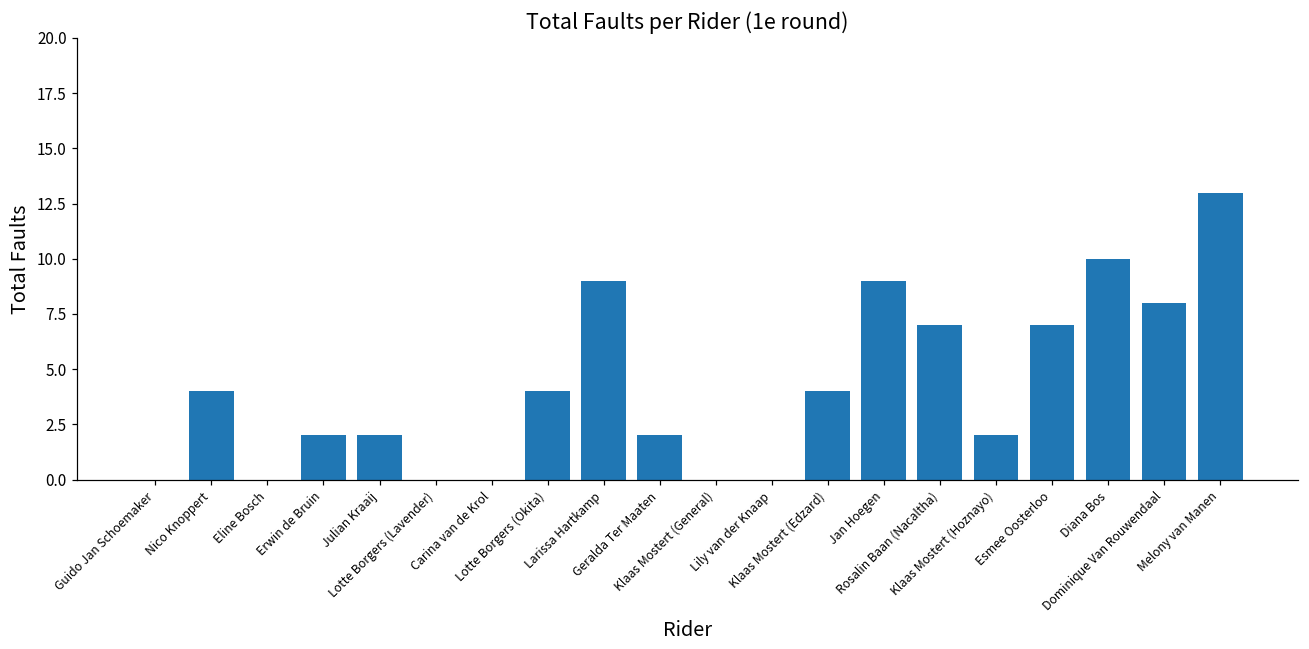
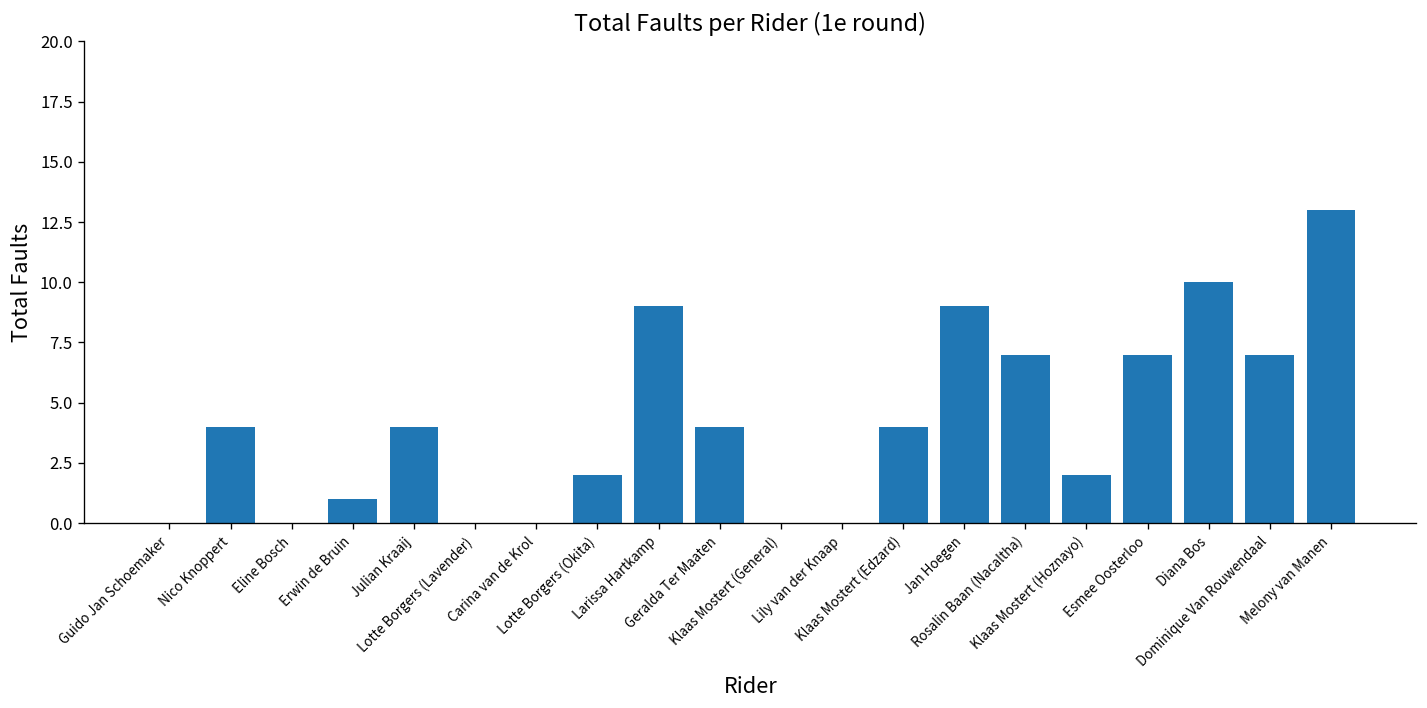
Erwin de Bruin: 2 -> 1
Julian Kraaij: 2 -> 4
Lotte Borgers (Okita): 4 -> 2
Geralda Ter Maaten: 2 -> 4
Dominique Van Rouwendaal: 8 -> 7
